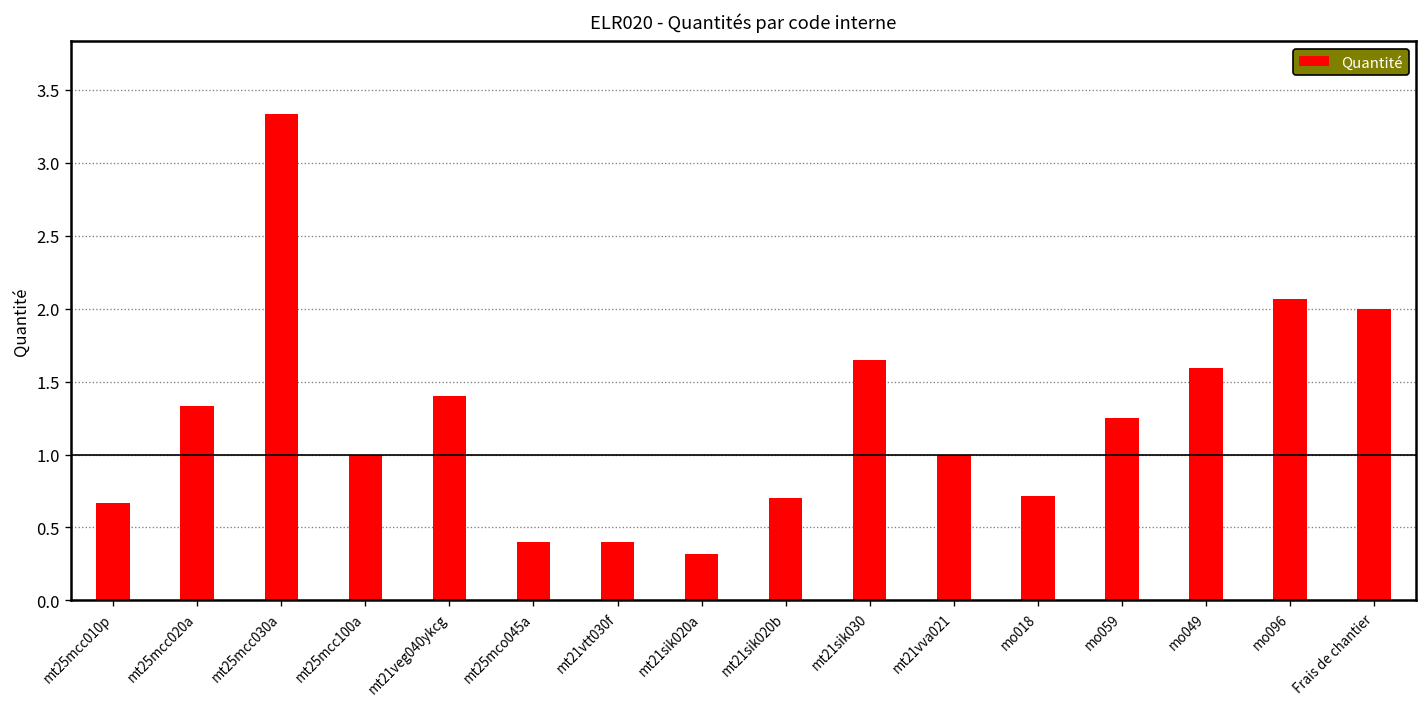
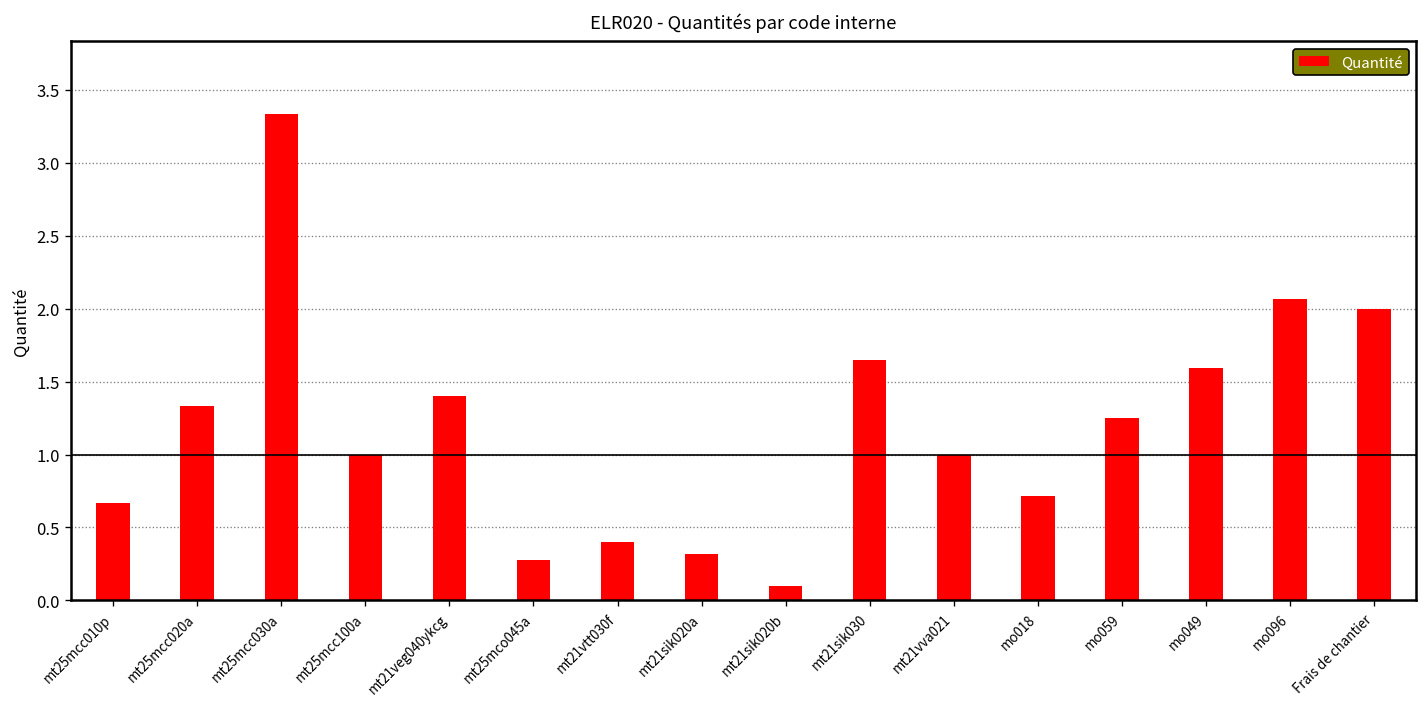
mt25mco045a: 0.40 -> 0.28
mt21sik020b: 0.7 -> 0.1
